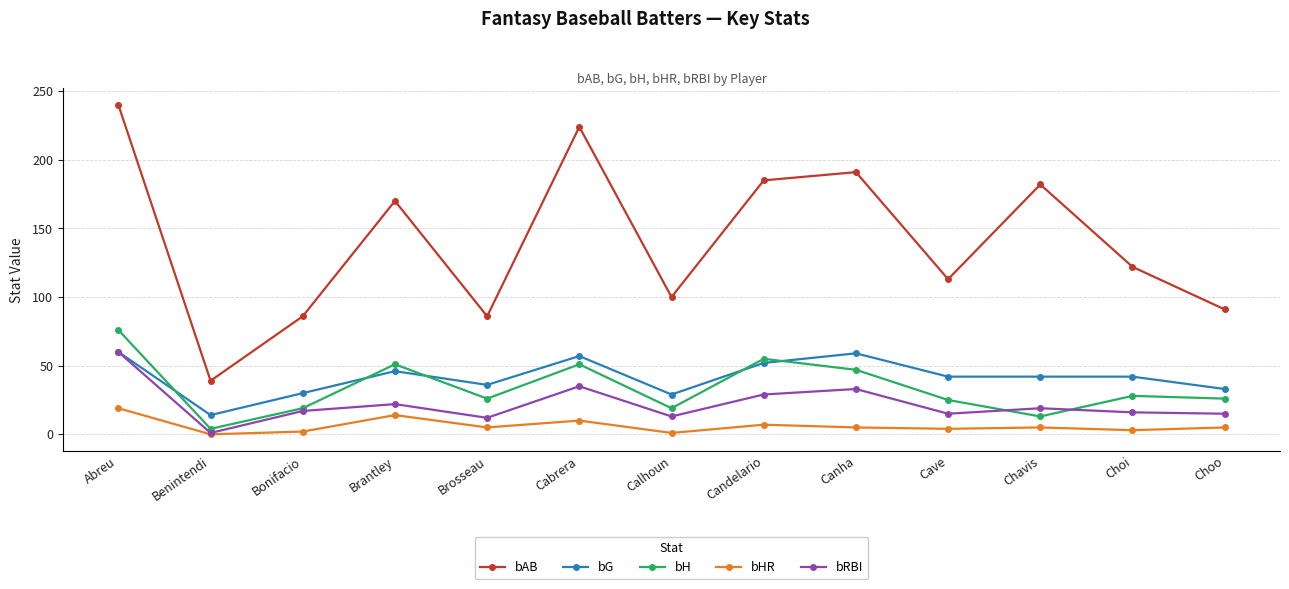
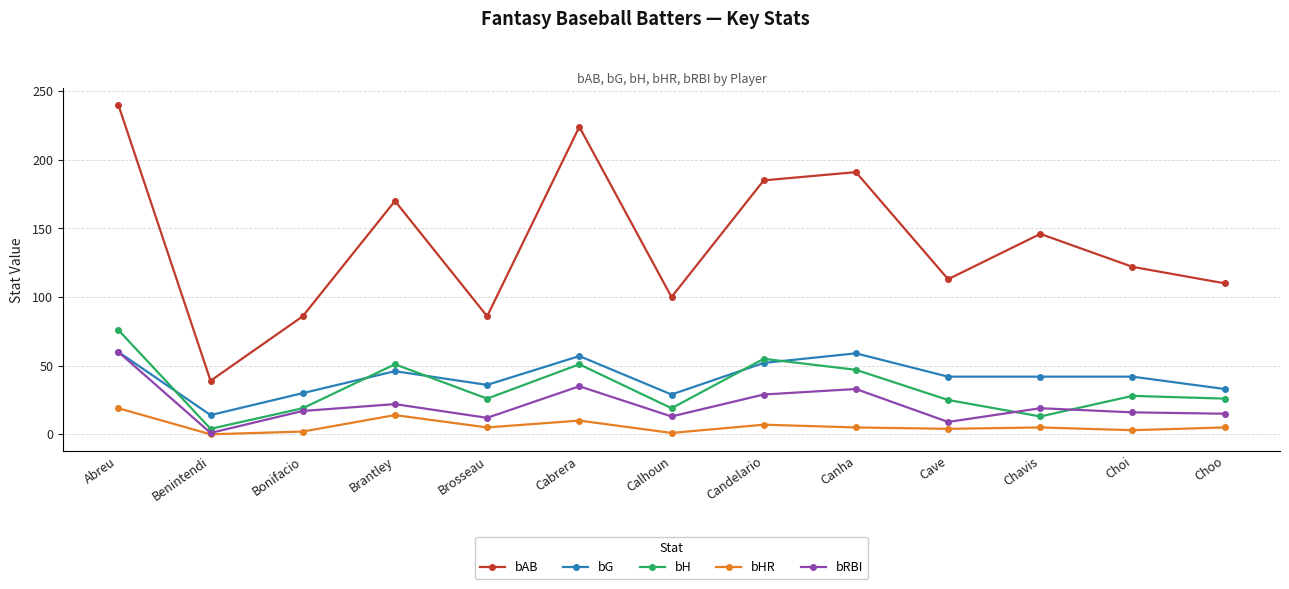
bRBI, Cave: 15 -> 9
bAB, Chavis: 182 -> 146
bAB, Choo: 91 -> 110
